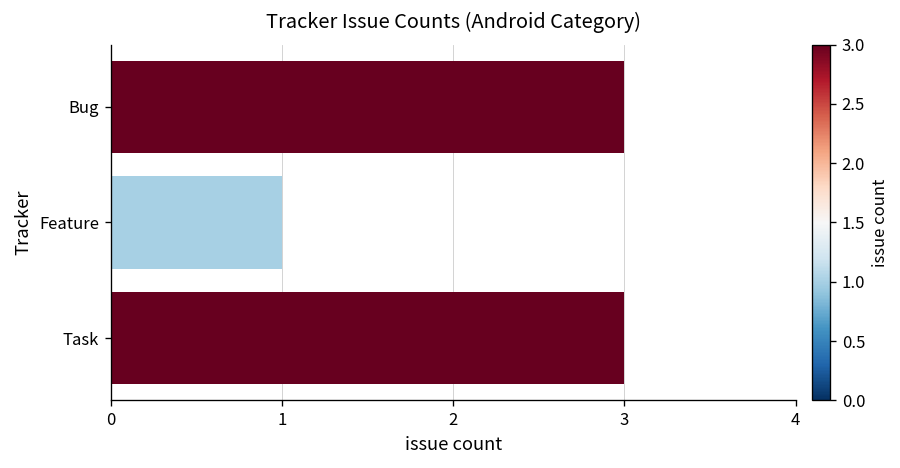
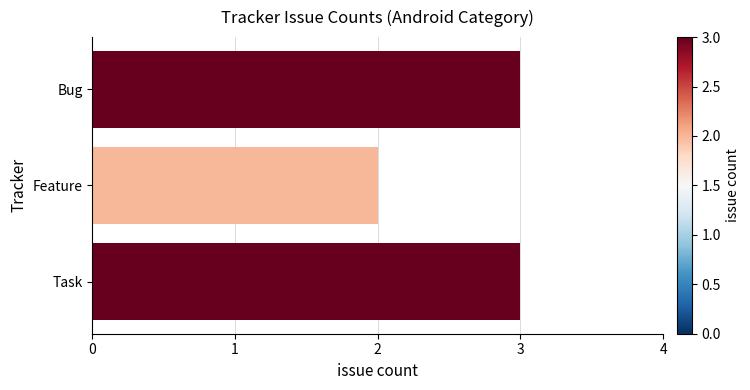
Feature: 1 -> 2
